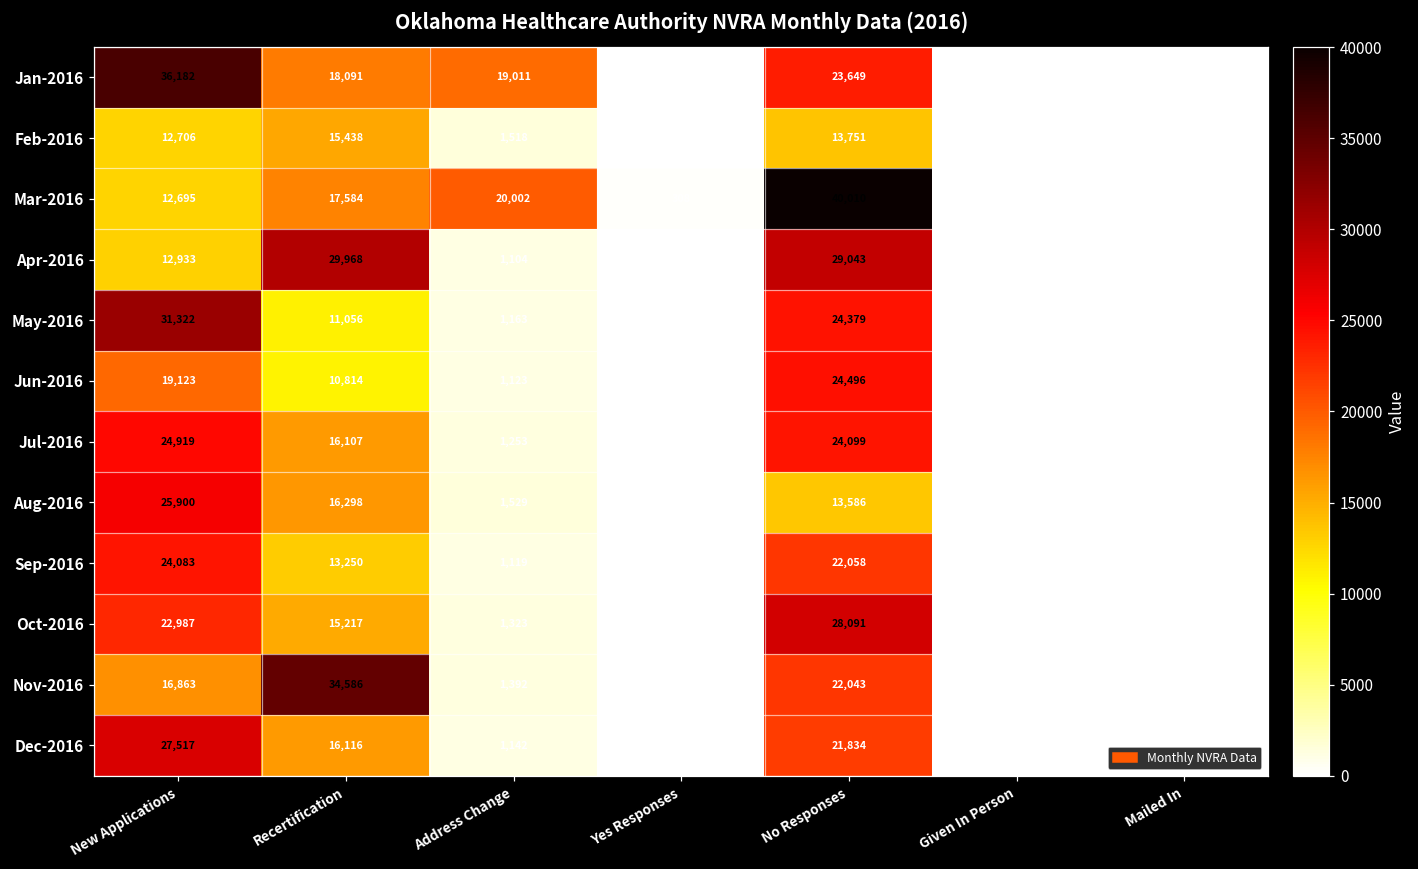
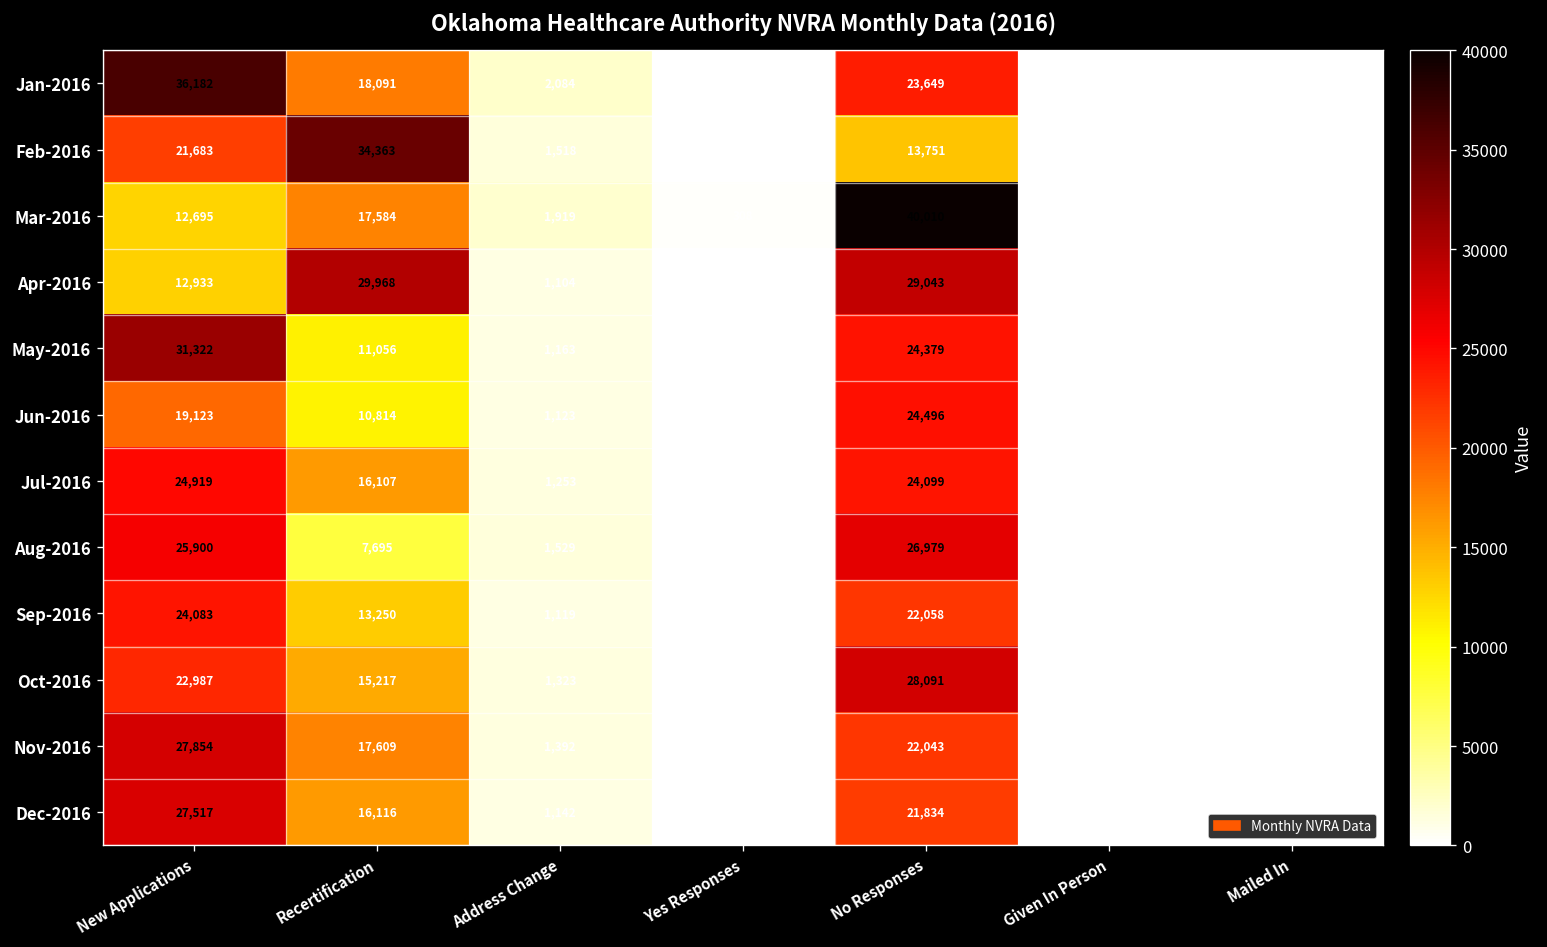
Jan-2016, Address Change: 19,011 -> 2,084
Feb-2016, New Applications: 12,706 -> 21,683
Feb-2016, Recertification: 15,438 -> 34,363
Mar-2016, Address Change: 20,002 -> 1,919
Aug-2016, Recertification: 16,298 -> 7,695
Aug-2016, No Responses: 13,586 -> 26,979
Nov-2016, New Applications: 16,863 -> 27,854
Nov-2016, Recertification: 34,586 -> 17,609
